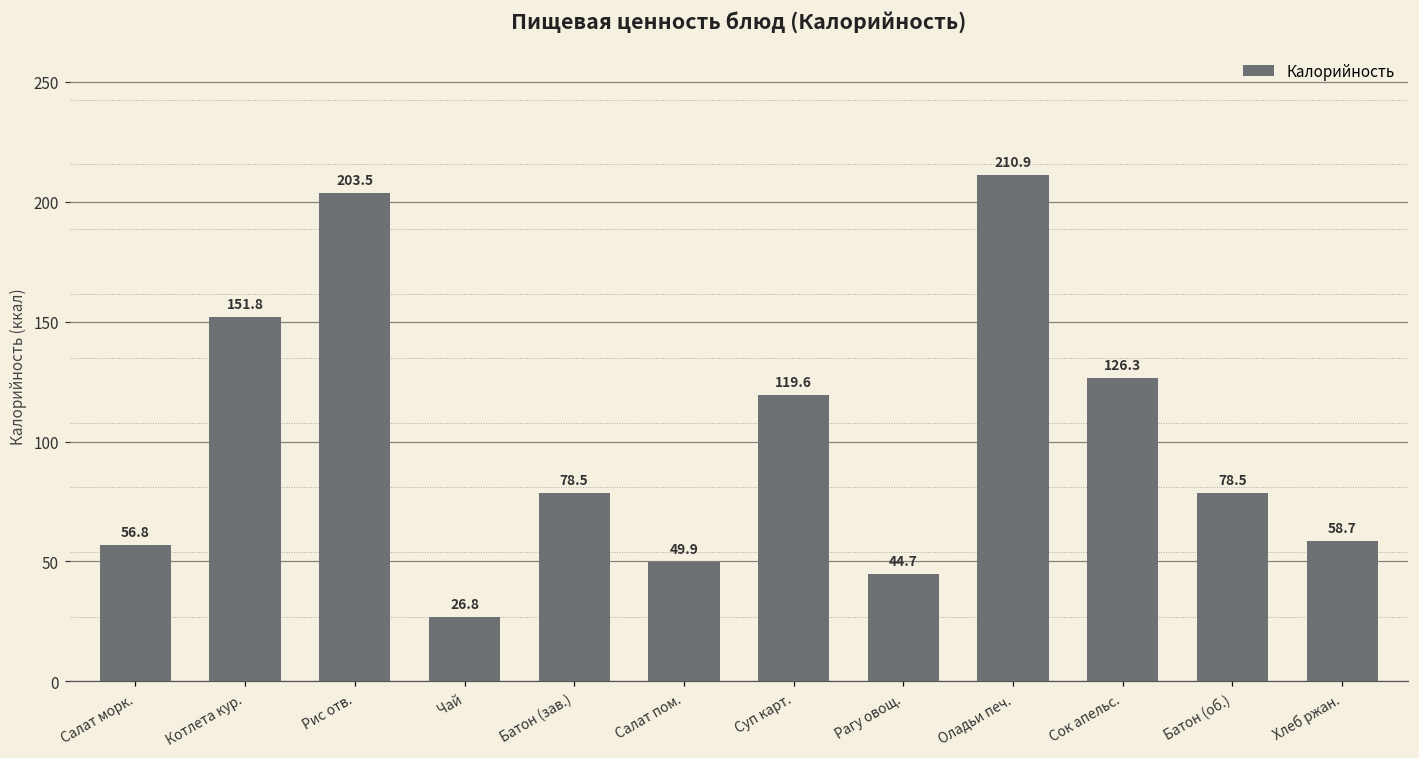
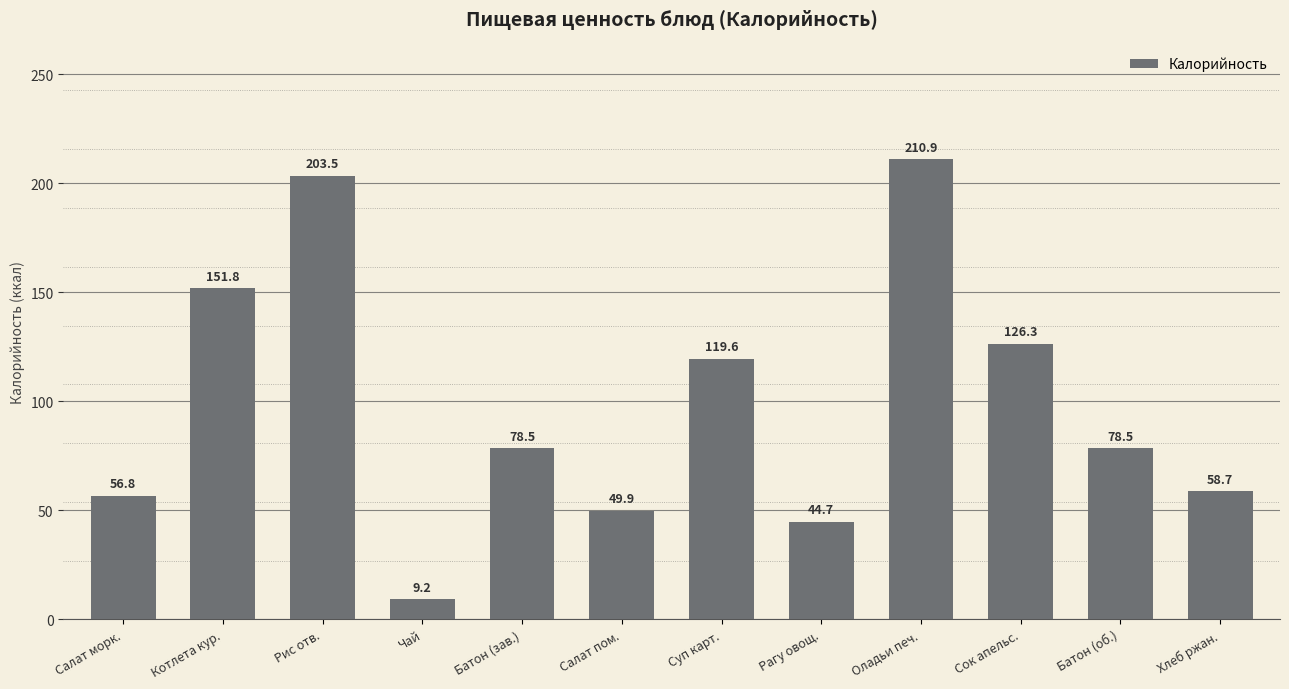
Чай: 26.8 -> 9.2
